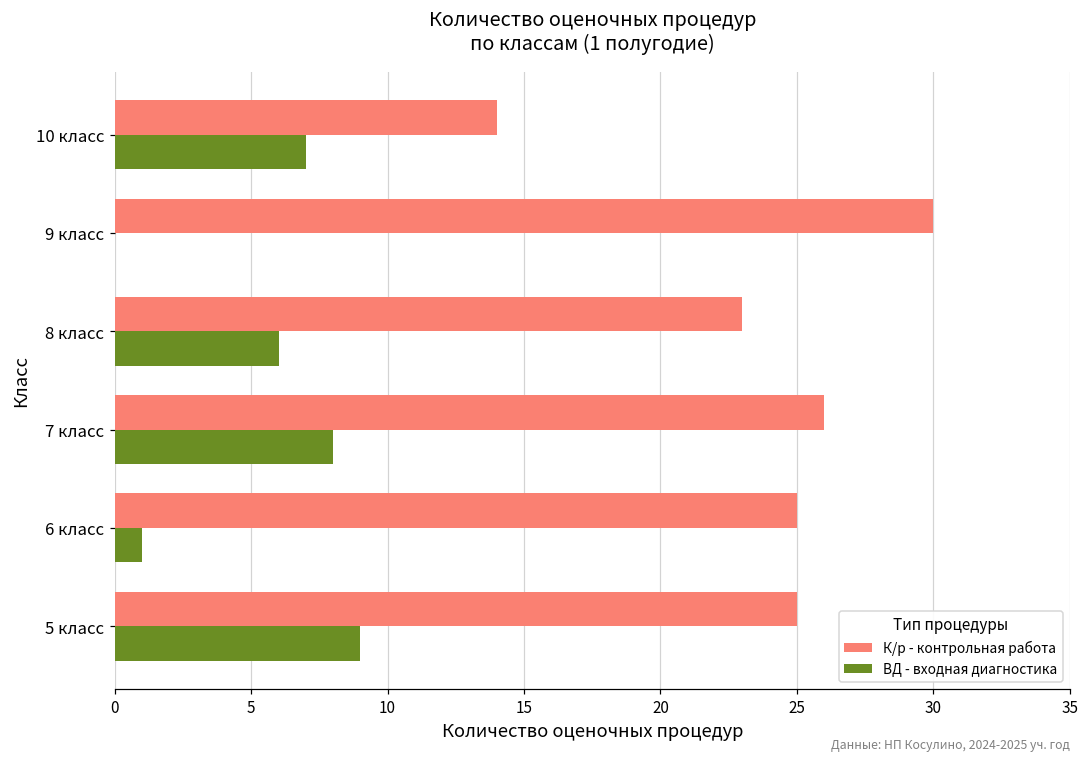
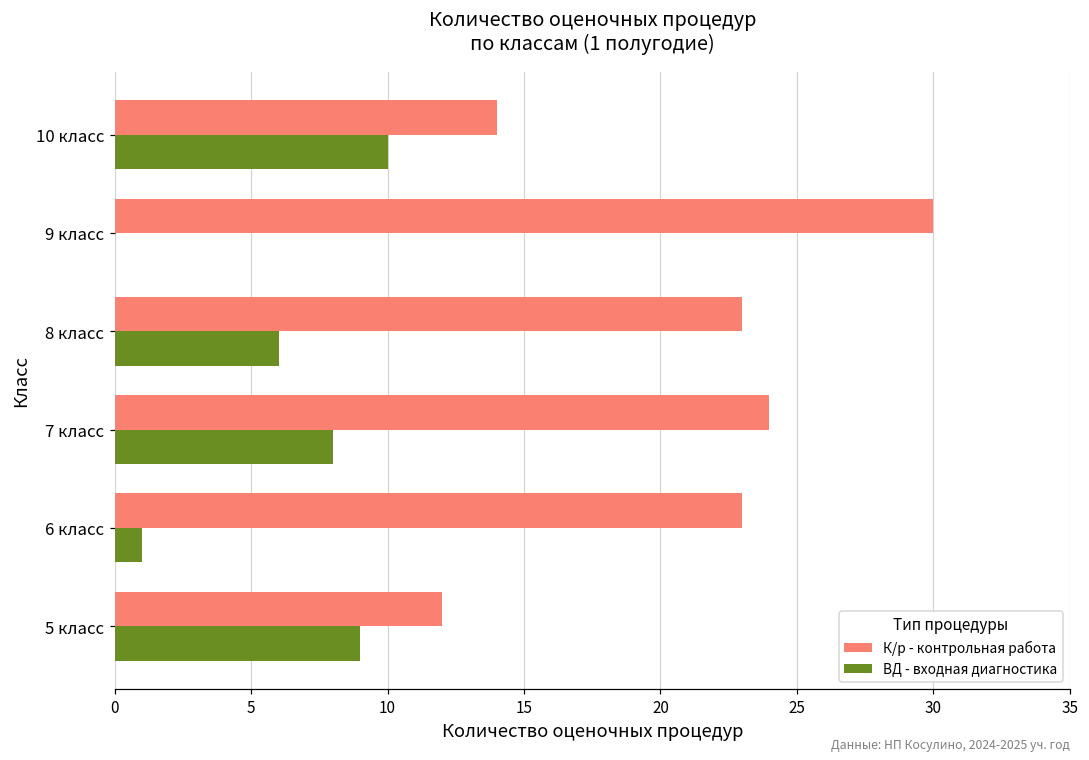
ВД - входная диагностика, 10 класс: 7 -> 10
К/р - контрольная работа, 7 класс: 26 -> 24
К/р - контрольная работа, 6 класс: 25 -> 23
К/р - контрольная работа, 5 класс: 25 -> 12
